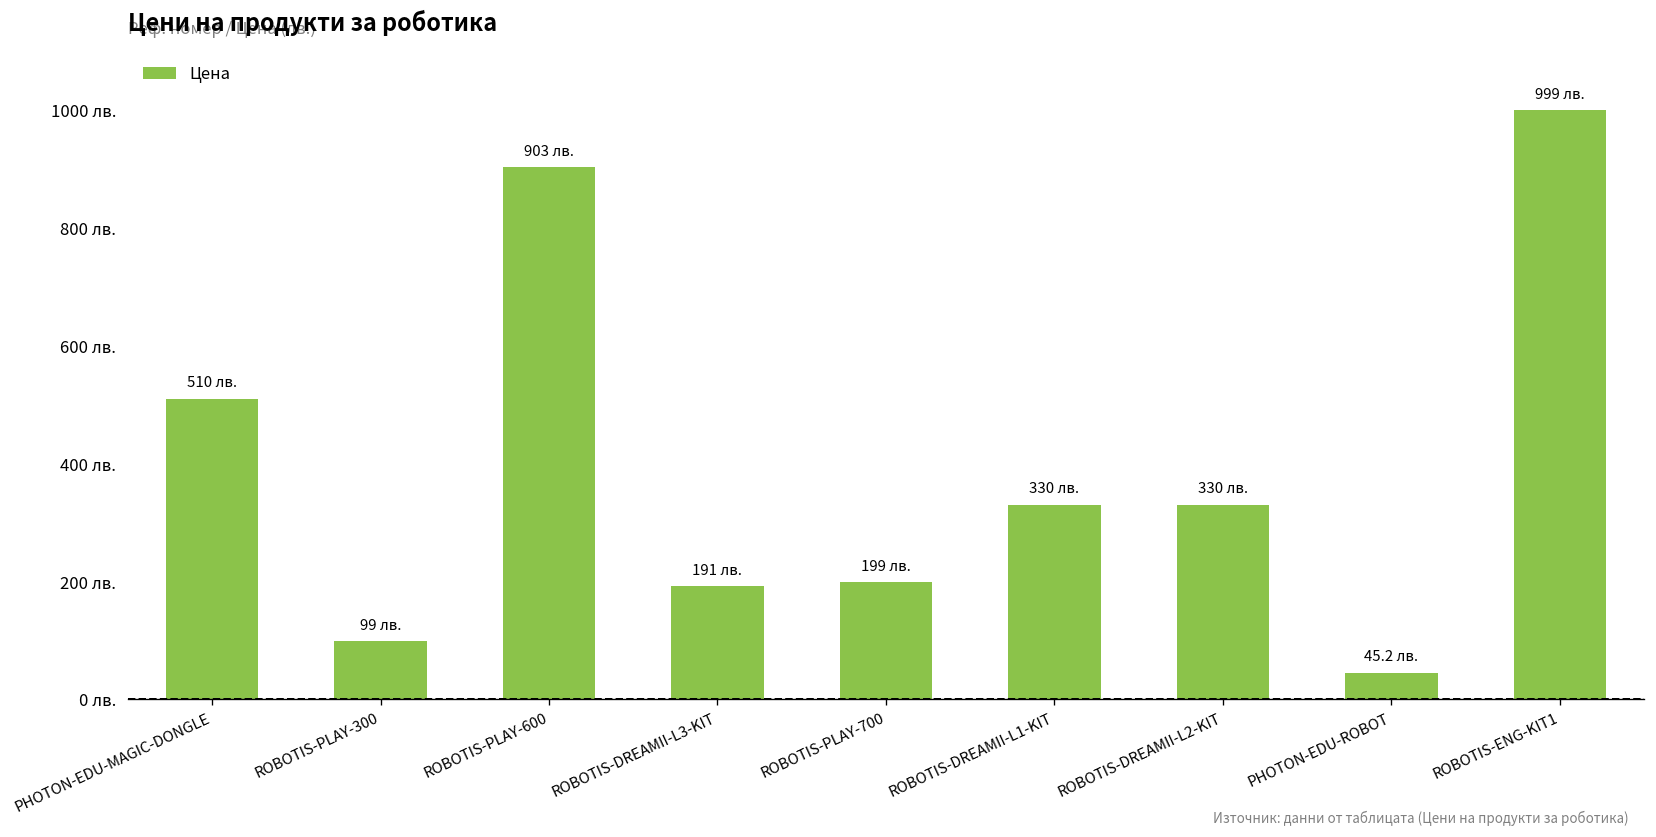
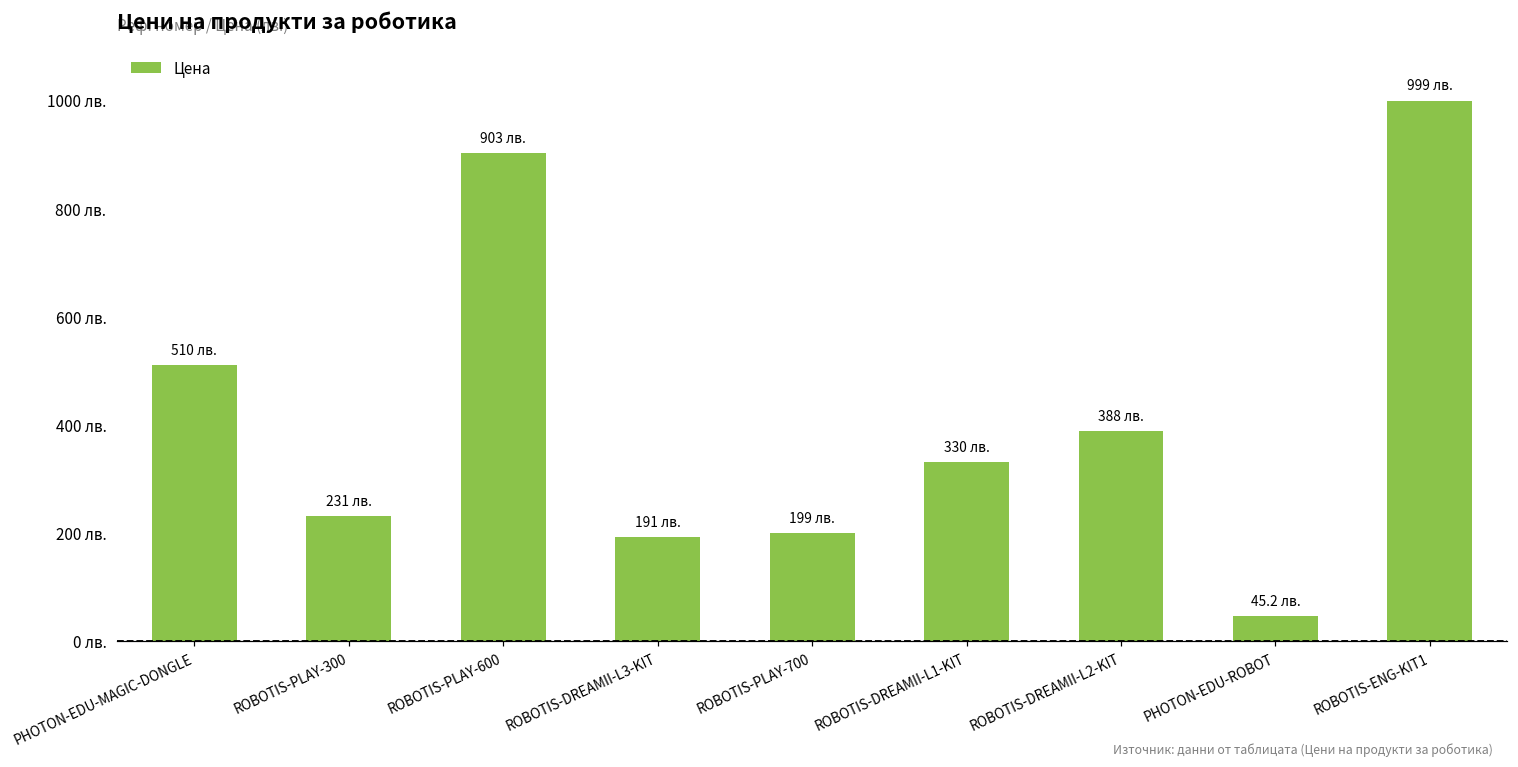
ROBOTIS-PLAY-300: 99 -> 231
ROBOTIS-DREAMII-L2-KIT: 330 -> 388
